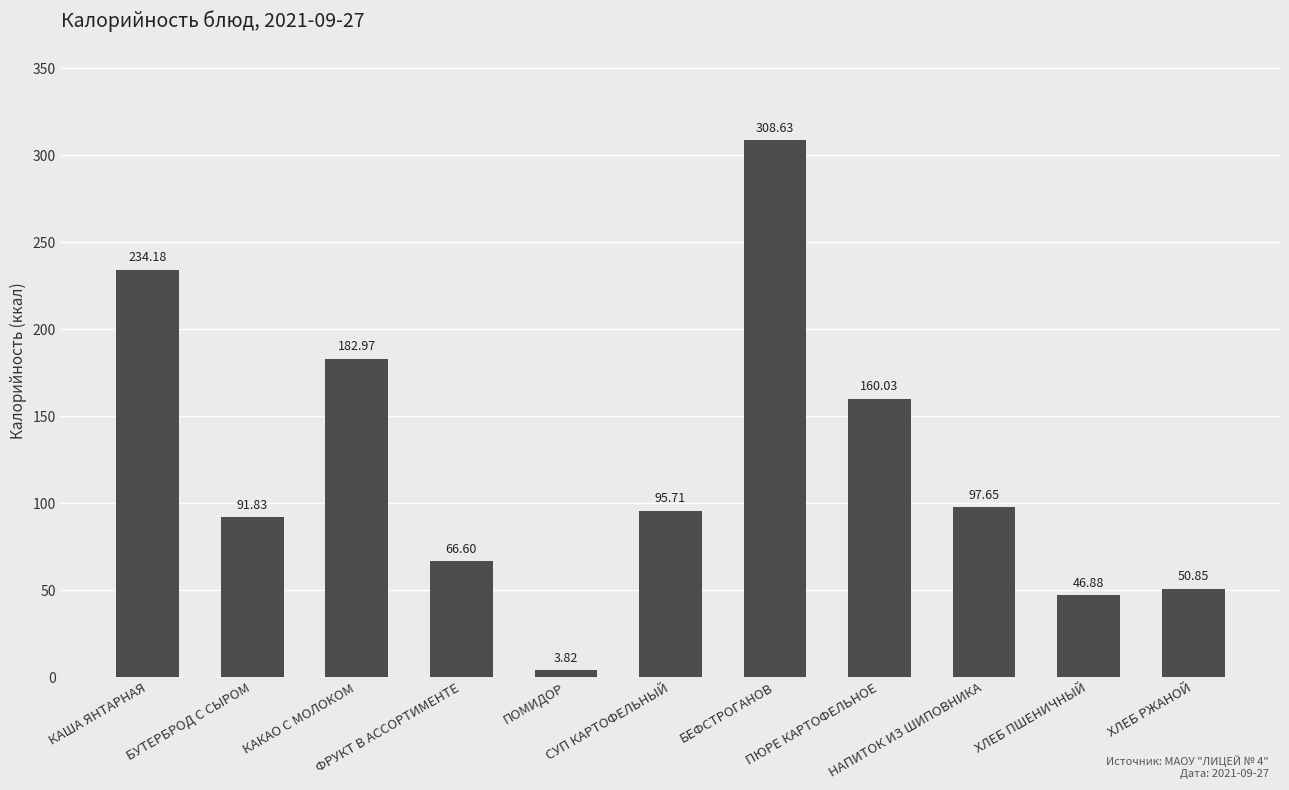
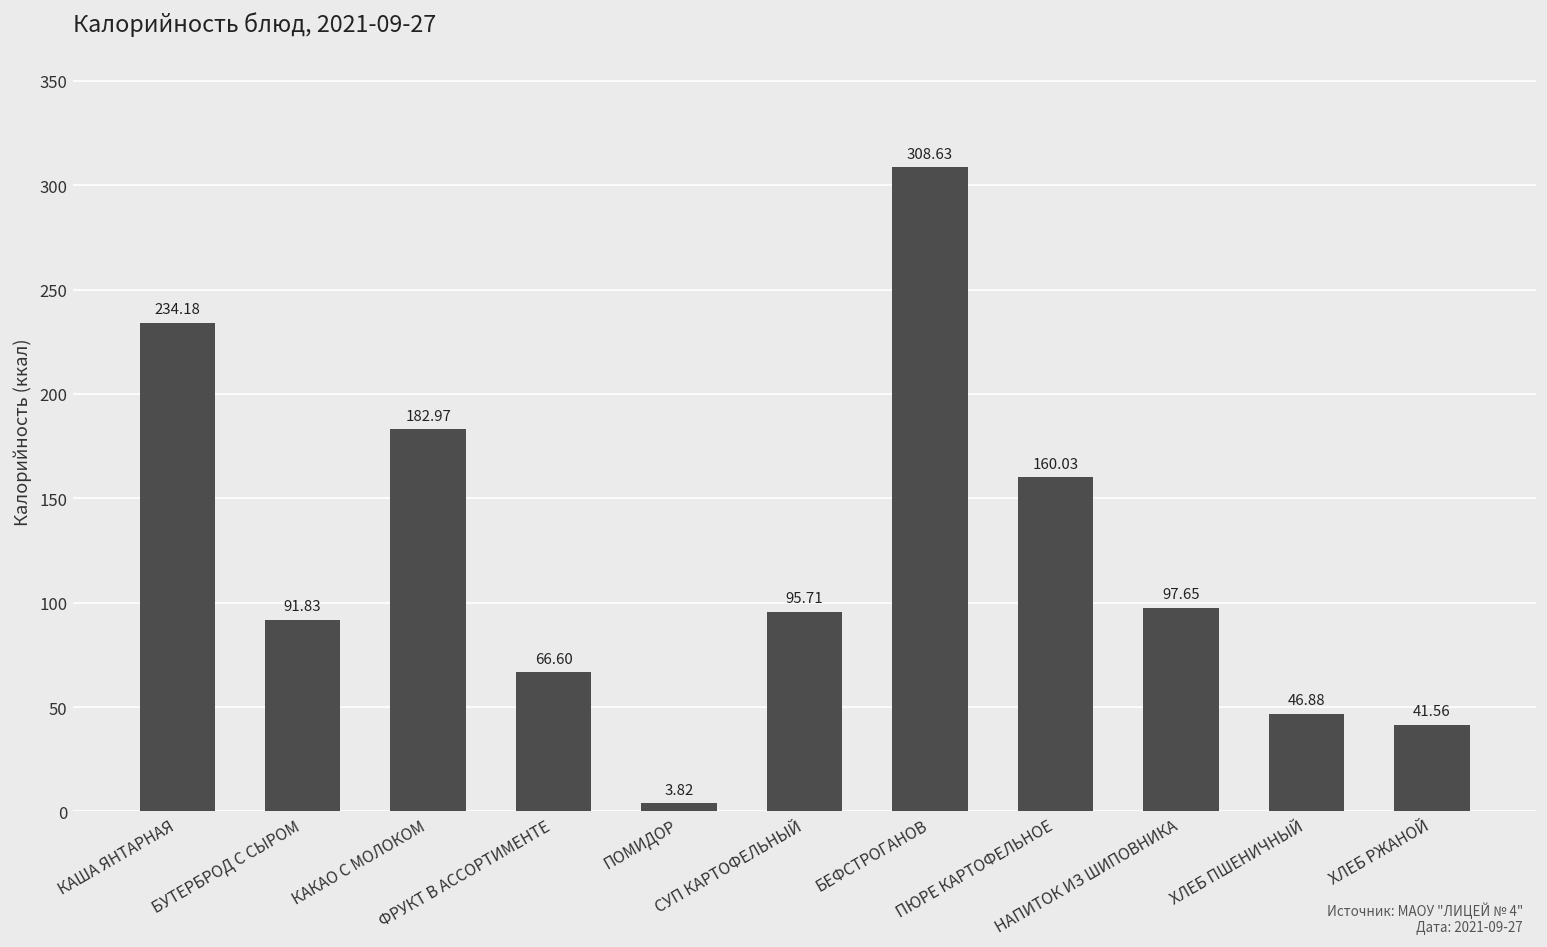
ХЛЕБ РЖАНОЙ: 50.85 -> 41.56
